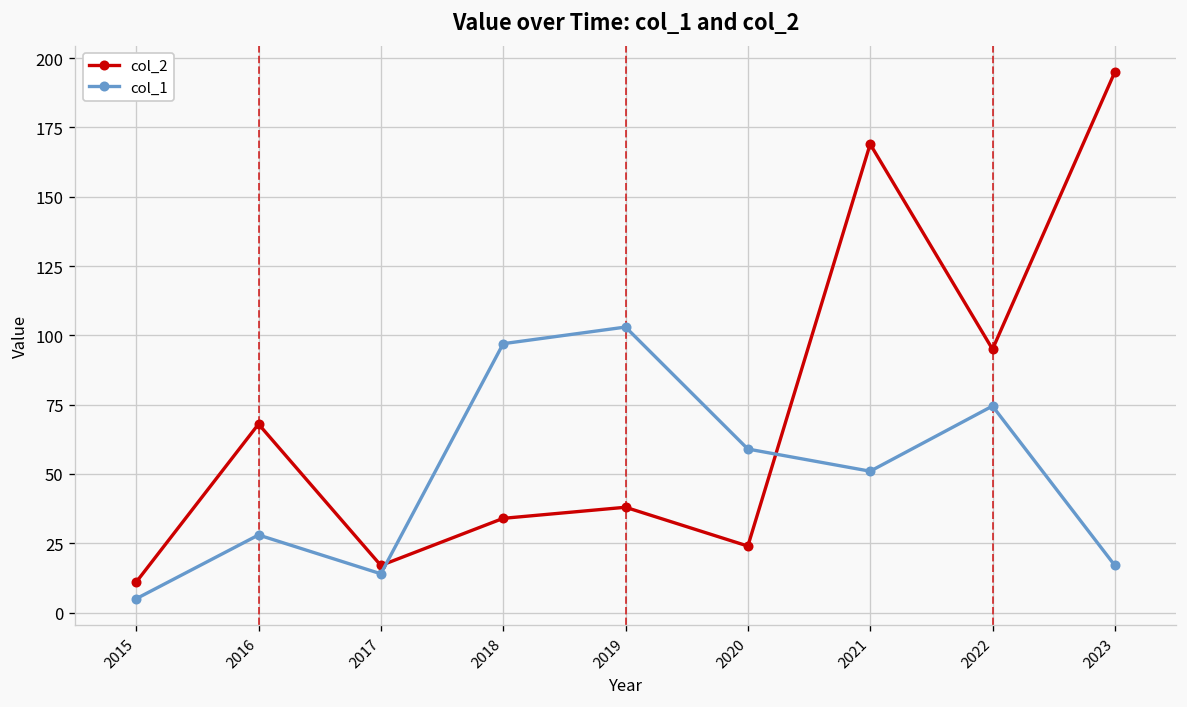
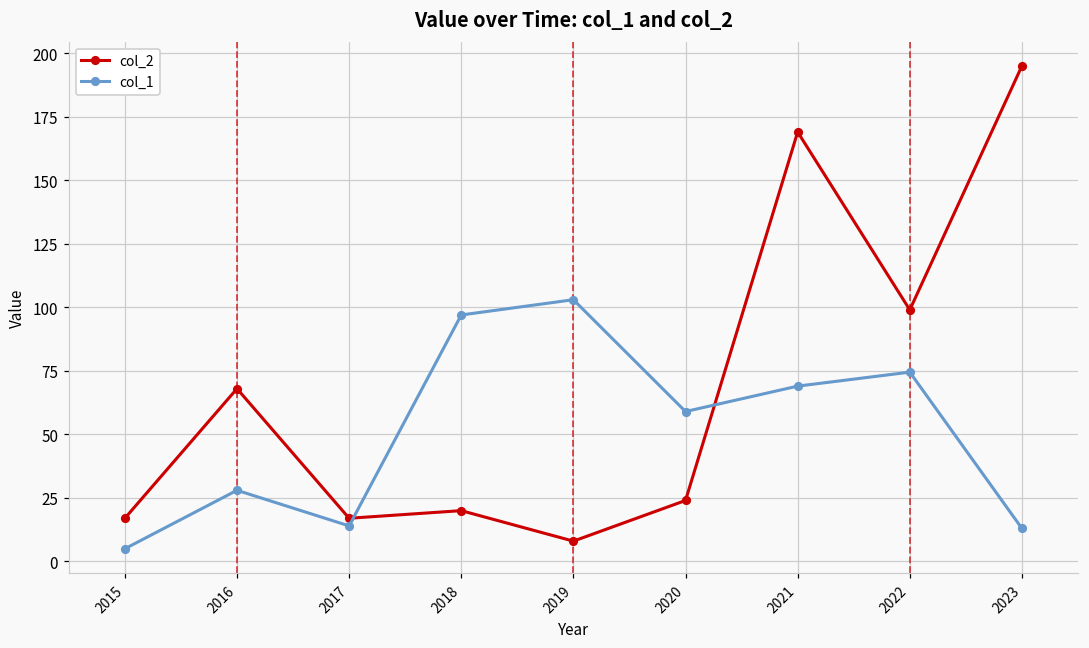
col_2, 2015: 11 -> 17
col_2, 2018: 34 -> 20
col_2, 2019: 38 -> 8
col_1, 2021: 51 -> 69
col_2, 2022: 95 -> 99
col_1, 2023: 17 -> 13
